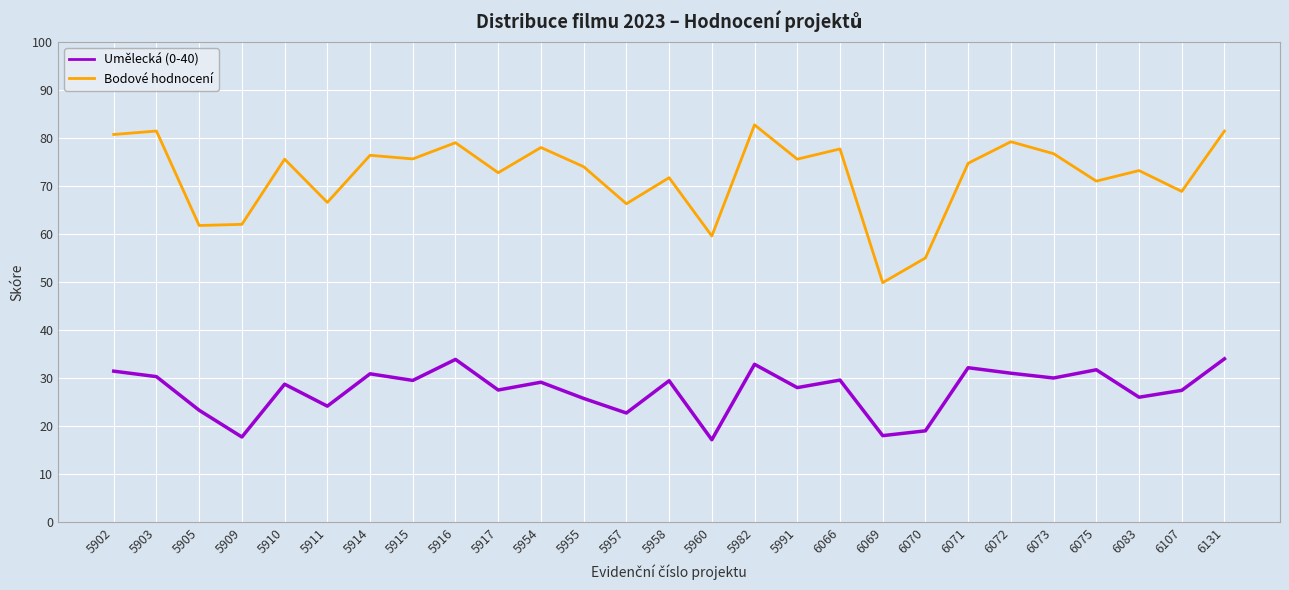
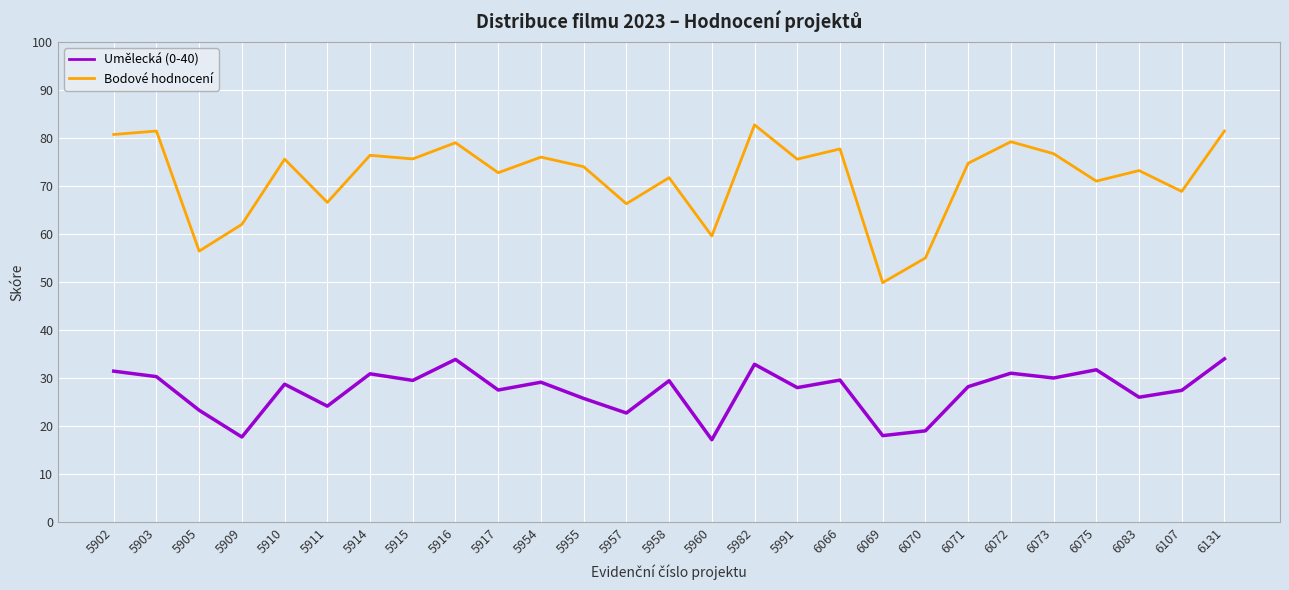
Bodové hodnocení, 5905: 62 -> 56
Bodové hodnocení, 5954: 78 -> 76
Umělecká (0-40), 6071: 32 -> 28
